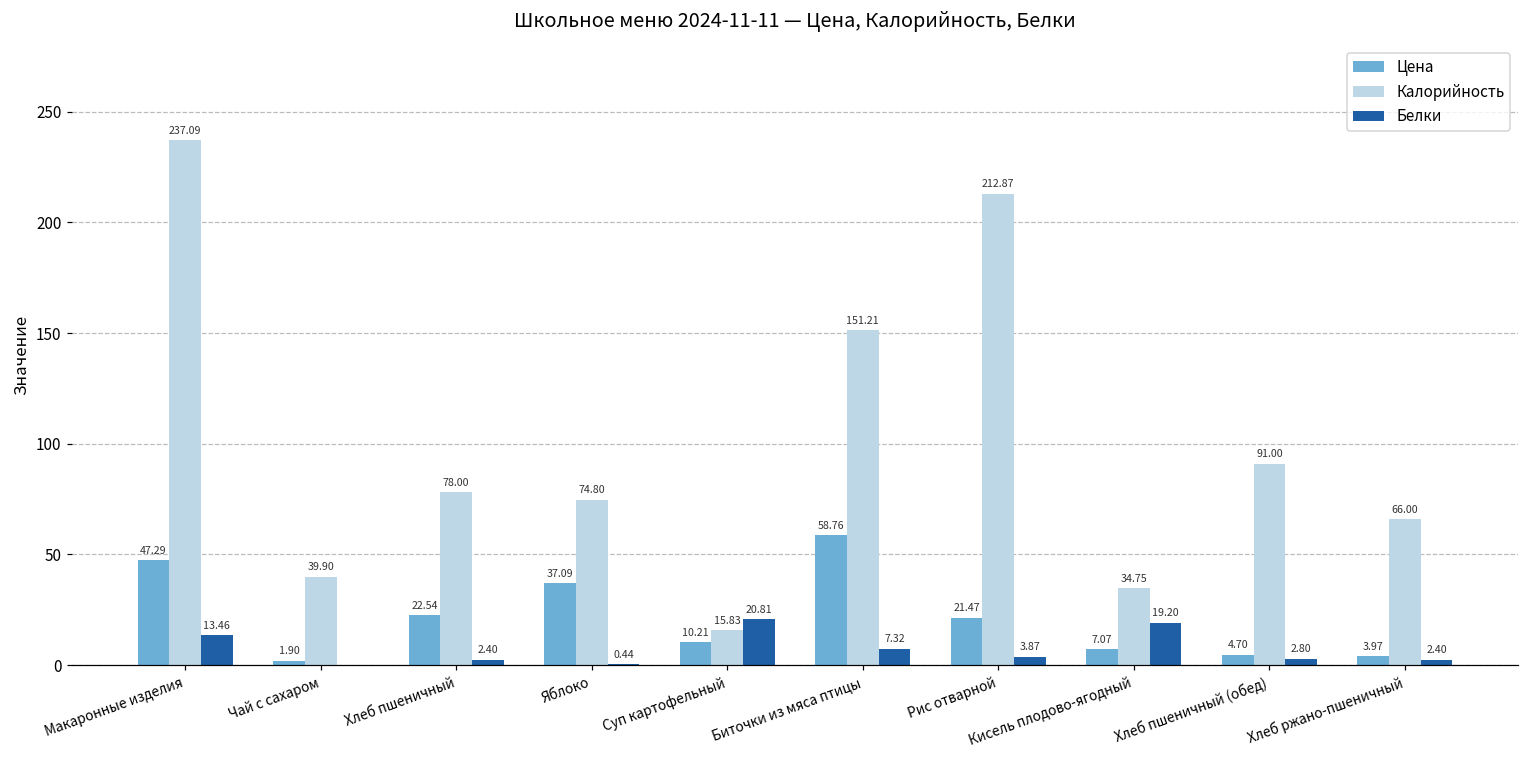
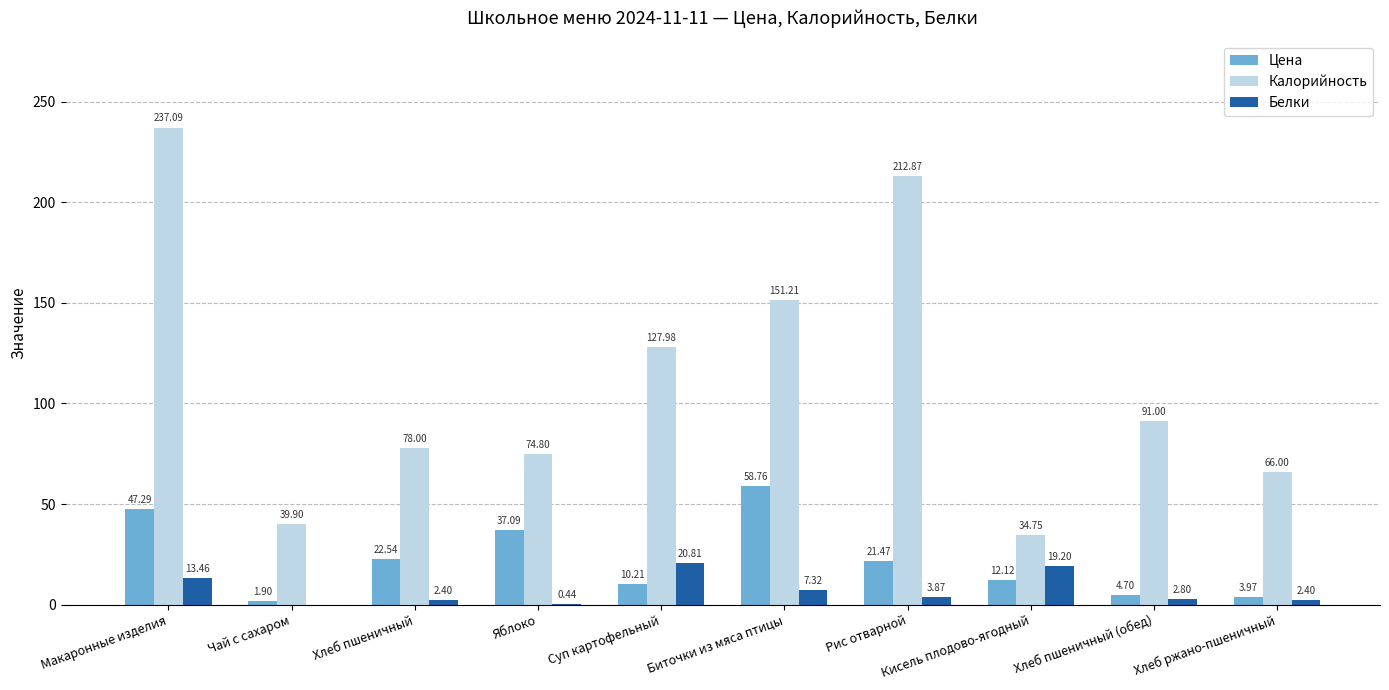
Калорийность, Суп картофельный: 15.83 -> 127.98
Цена, Кисель плодово-ягодный: 7.07 -> 12.12
